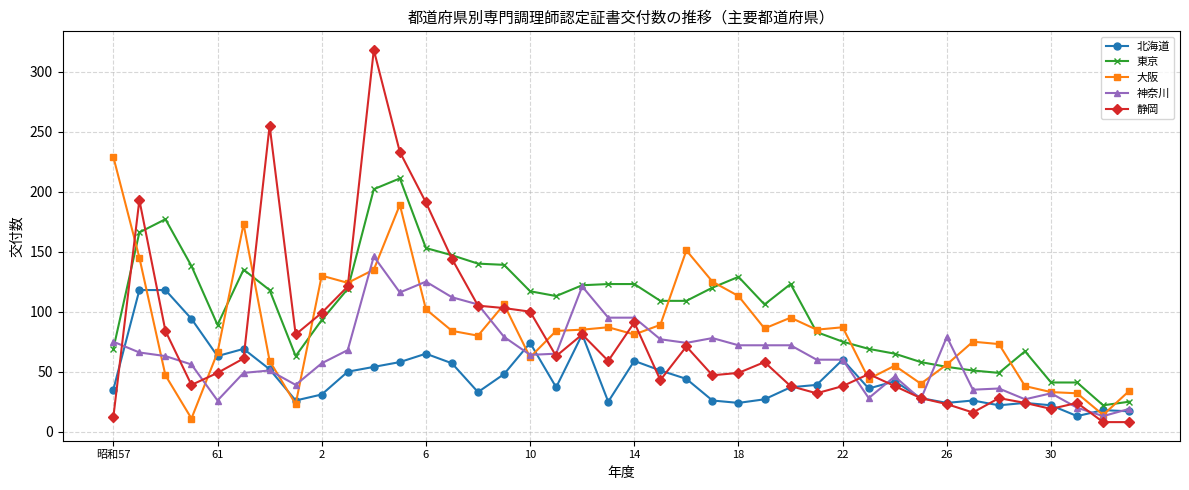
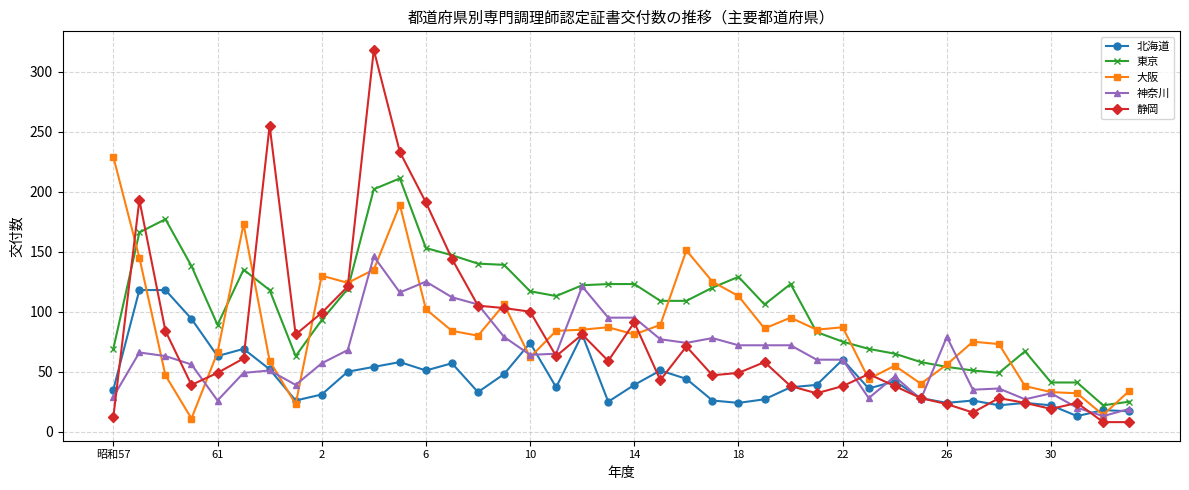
神奈川, 昭和57: 75 -> 29
北海道, 6: 65 -> 51
北海道, 14: 59 -> 39
